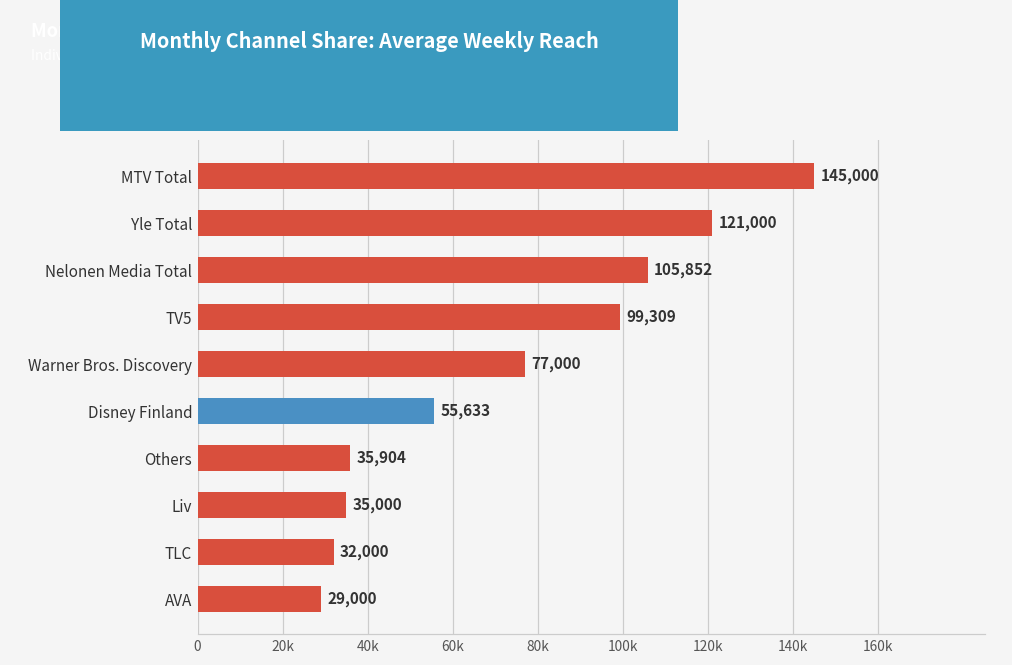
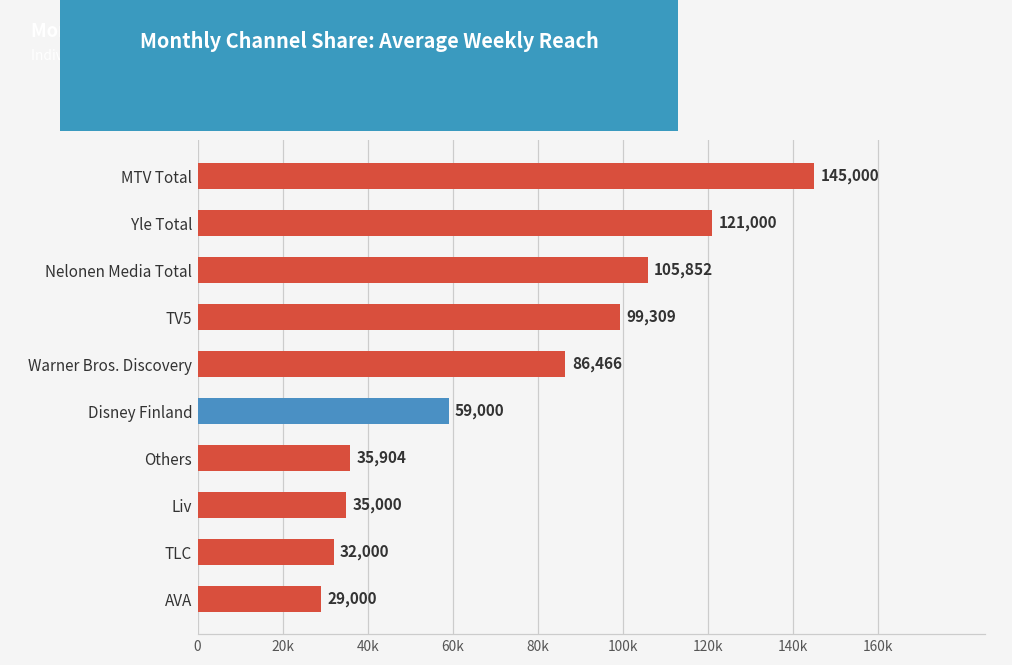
Warner Bros. Discovery: 77,000 -> 86,466
Disney Finland: 55,633 -> 59,000
